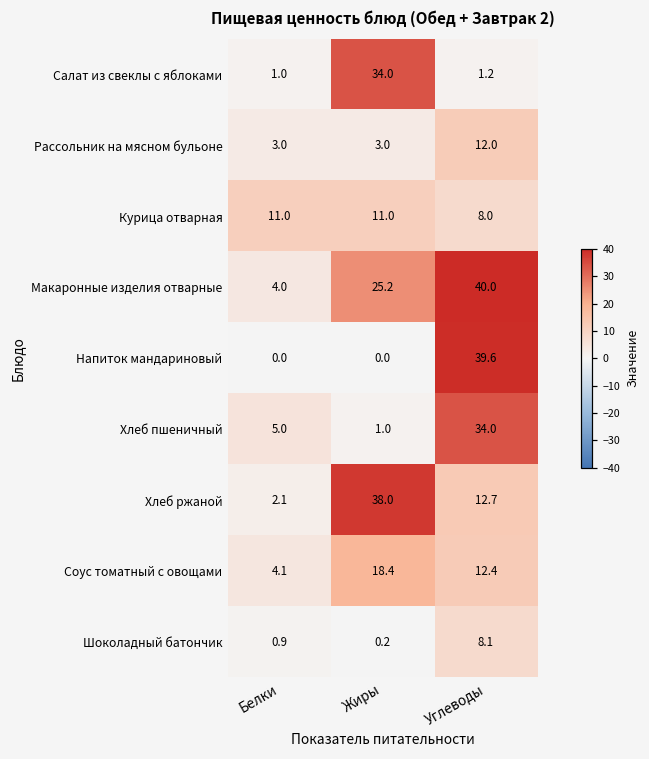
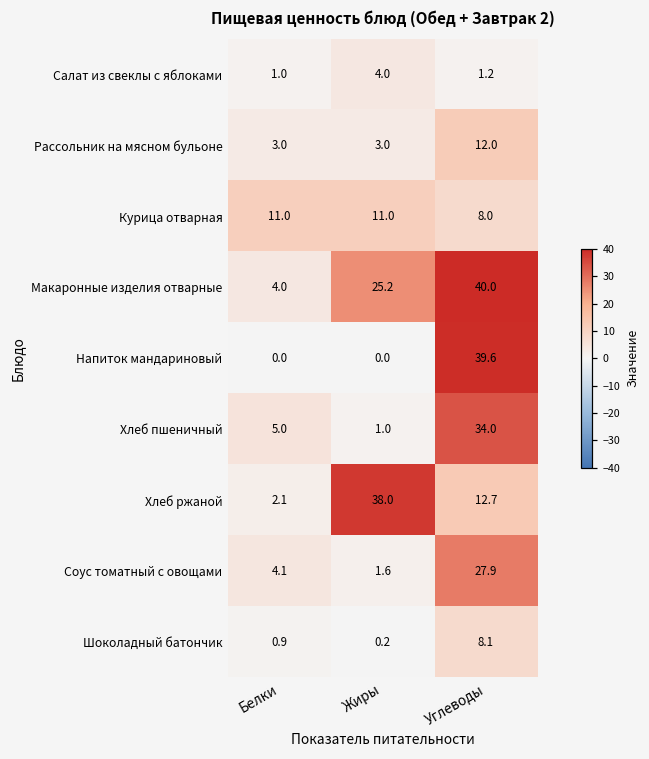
Салат из свеклы с яблоками, Жиры: 34.0 -> 4.0
Соус томатный с овощами, Жиры: 18.4 -> 1.6
Соус томатный с овощами, Углеводы: 12.4 -> 27.9
